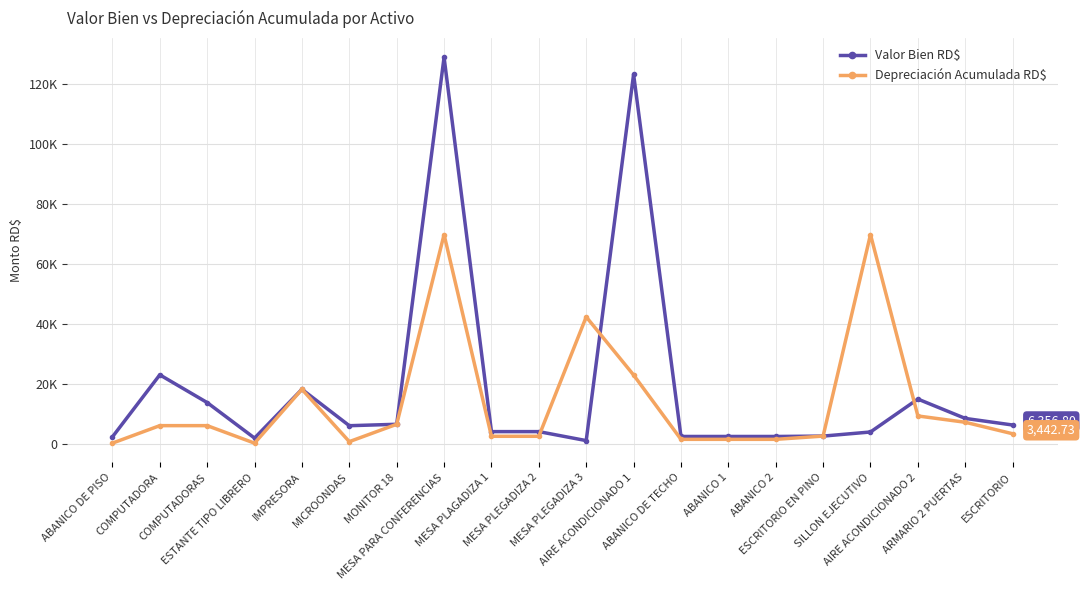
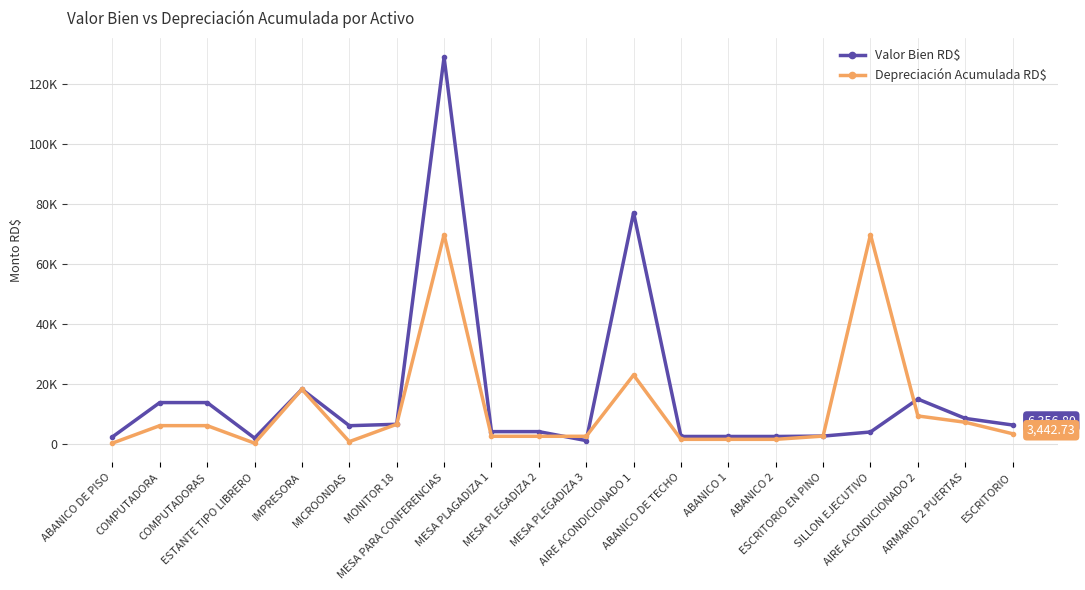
Valor Bien RD$, COMPUTADORA: 23000 -> 14000
Depreciación Acumulada RD$, MESA PLEGADIZA 3: 42000 -> 3000
Valor Bien RD$, AIRE ACONDICIONADO 1: 123000 -> 77000
